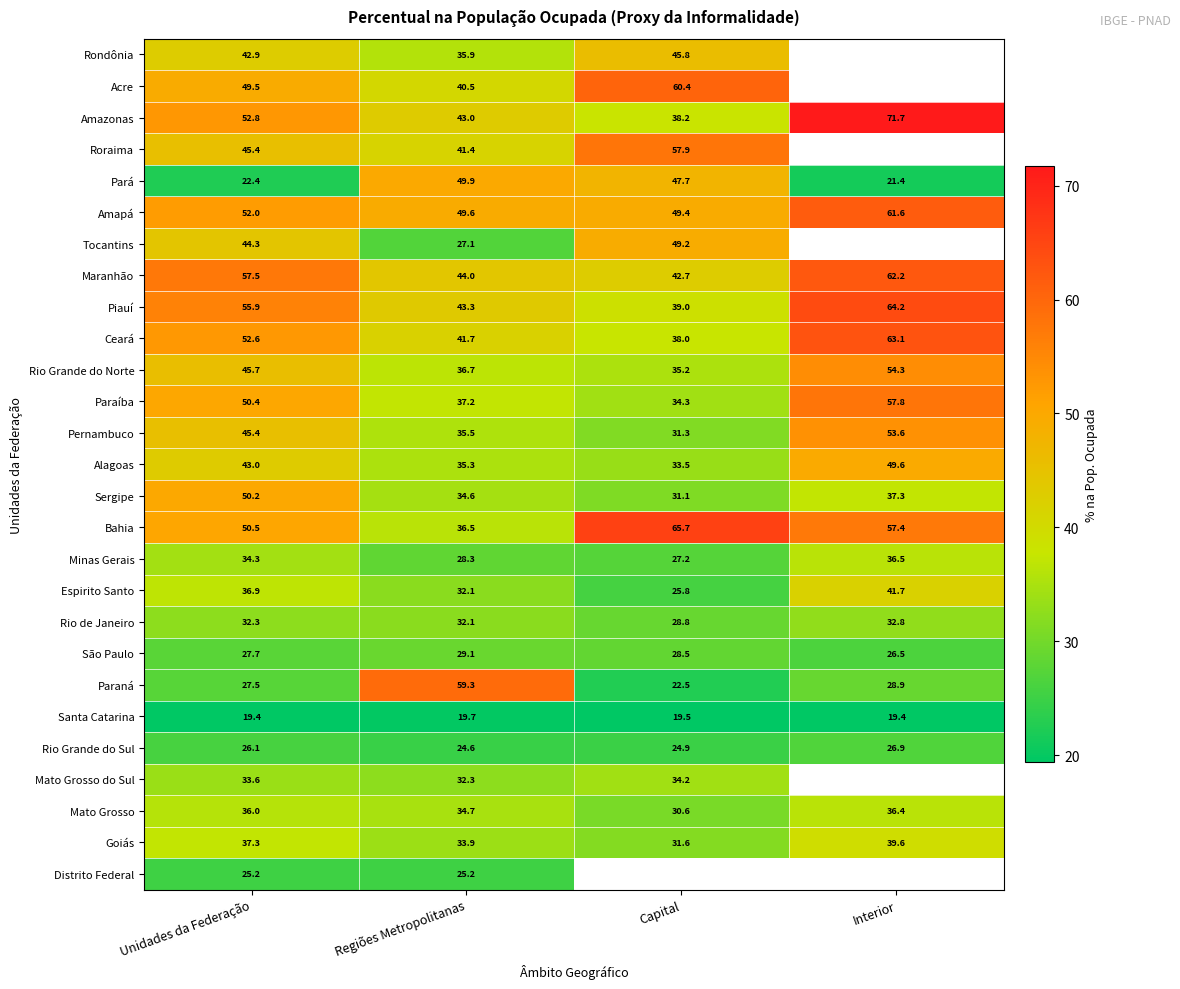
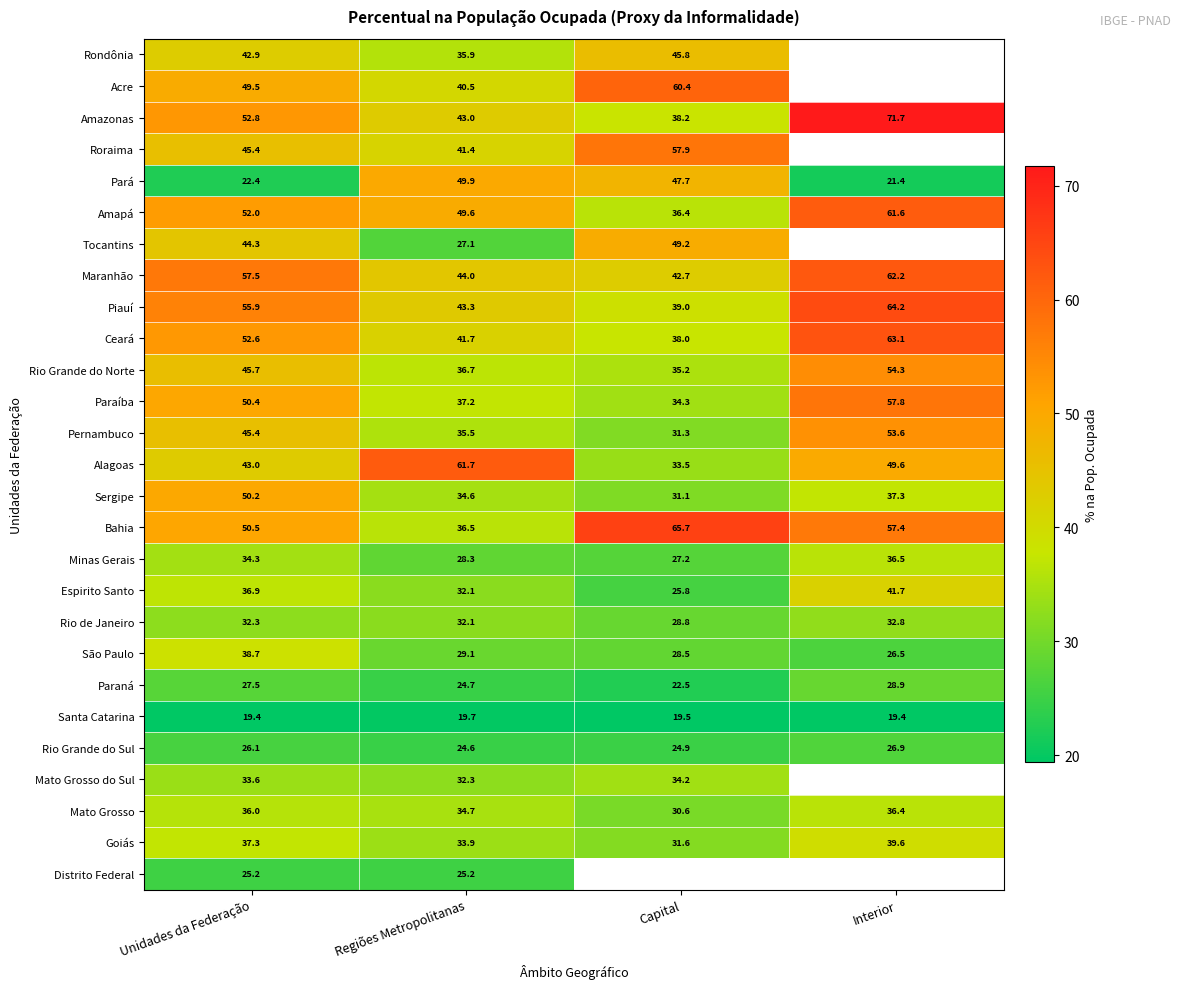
Amapá, Capital: 49.4 -> 36.4
Alagoas, Regiões Metropolitanas: 35.3 -> 61.7
São Paulo, Unidades da Federação: 27.7 -> 38.7
Paraná, Regiões Metropolitanas: 59.3 -> 24.7
